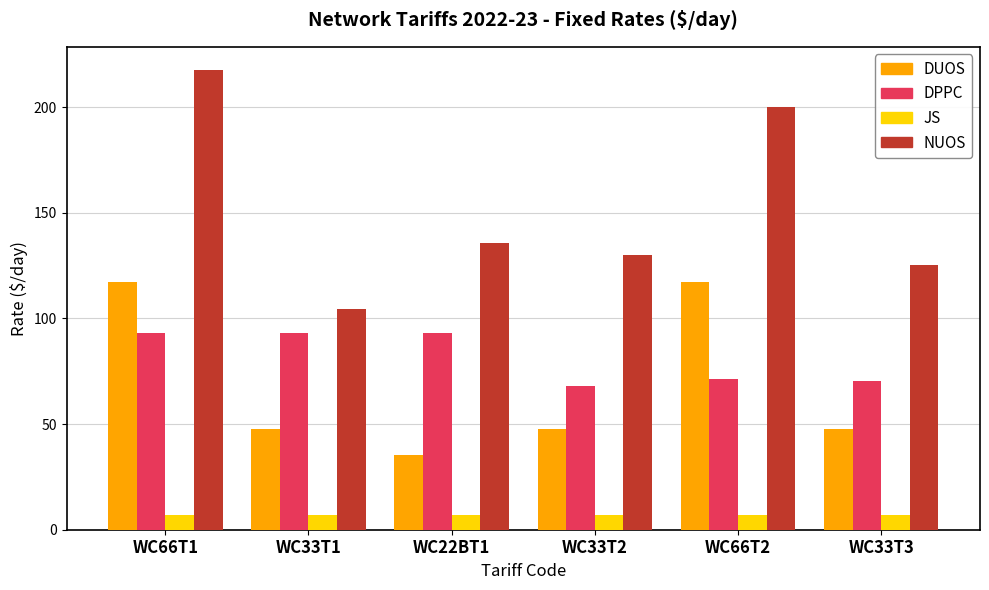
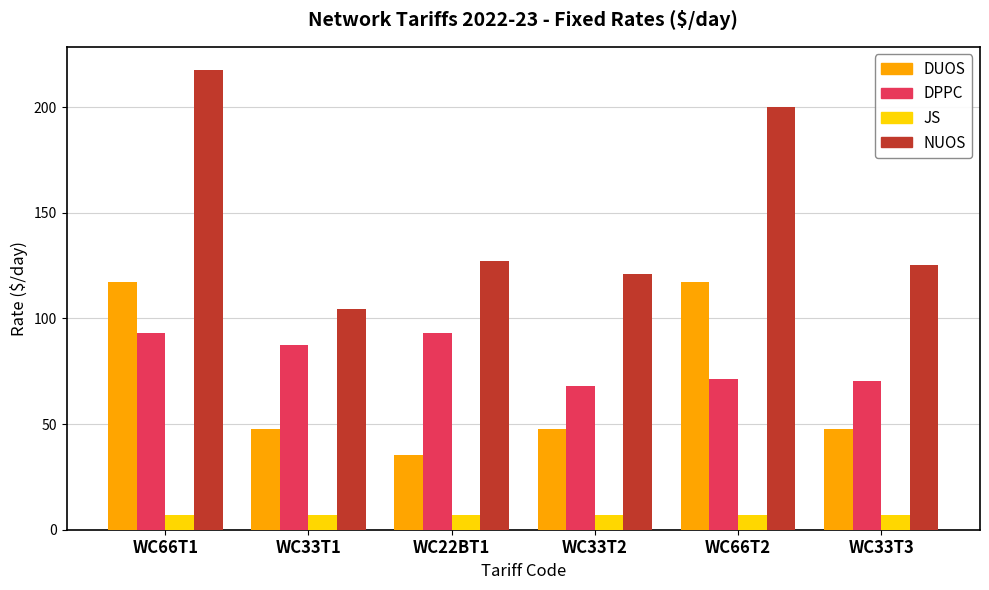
DPPC, WC33T1: 93 -> 87
NUOS, WC22BT1: 136 -> 127
NUOS, WC33T2: 130 -> 121
